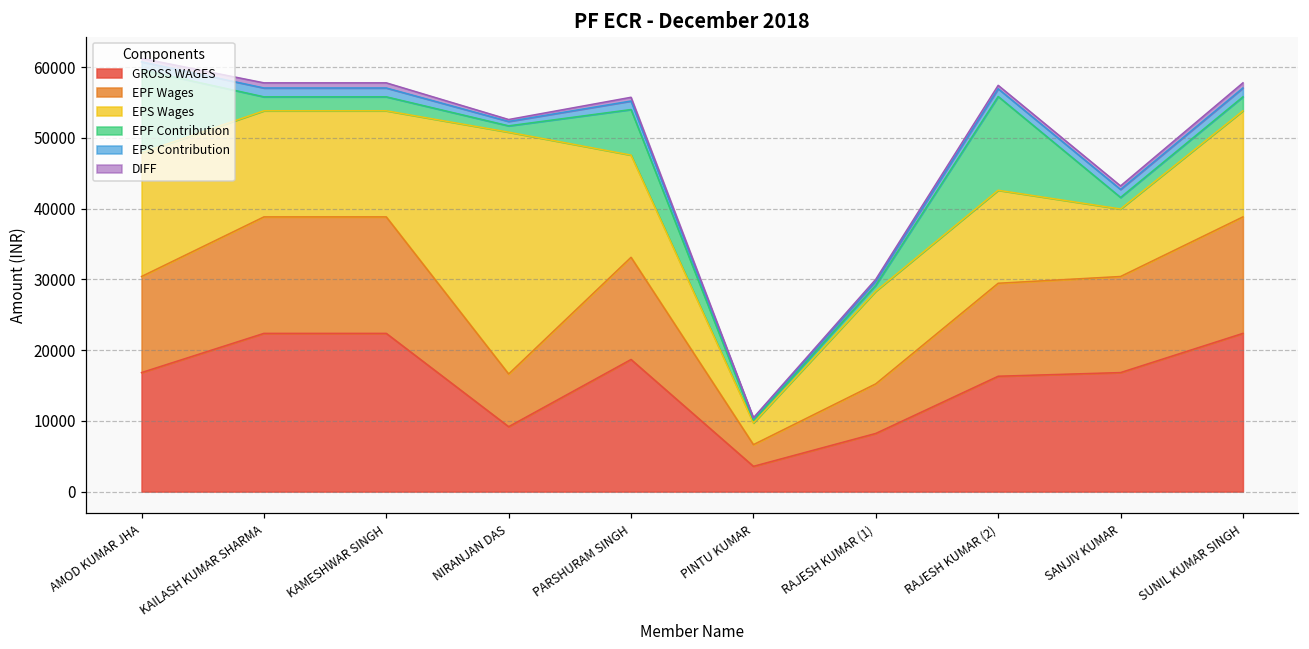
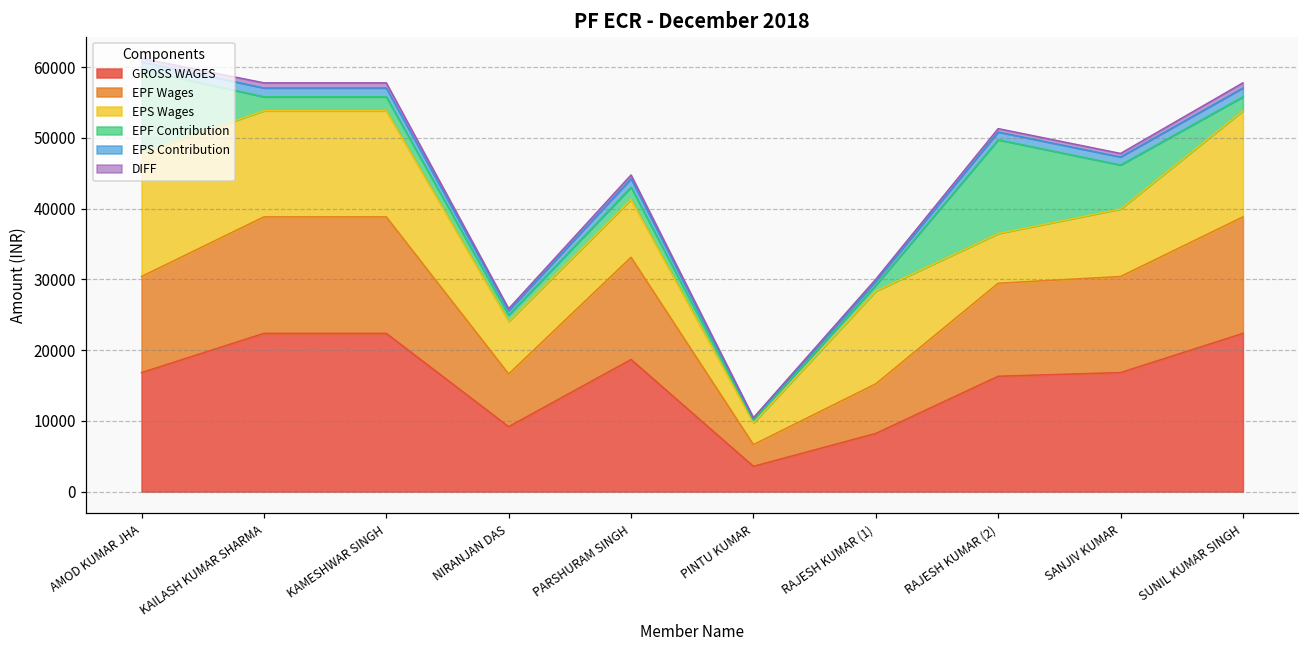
EPS Wages, NIRANJAN DAS: 34000 -> 7000
EPS Wages, PARSHURAM SINGH: 14000 -> 8000
EPF Contribution, PARSHURAM SINGH: 6000 -> 2000
EPS Wages, RAJESH KUMAR (2): 13000 -> 7000
EPF Contribution, SANJIV KUMAR: 2000 -> 6000
